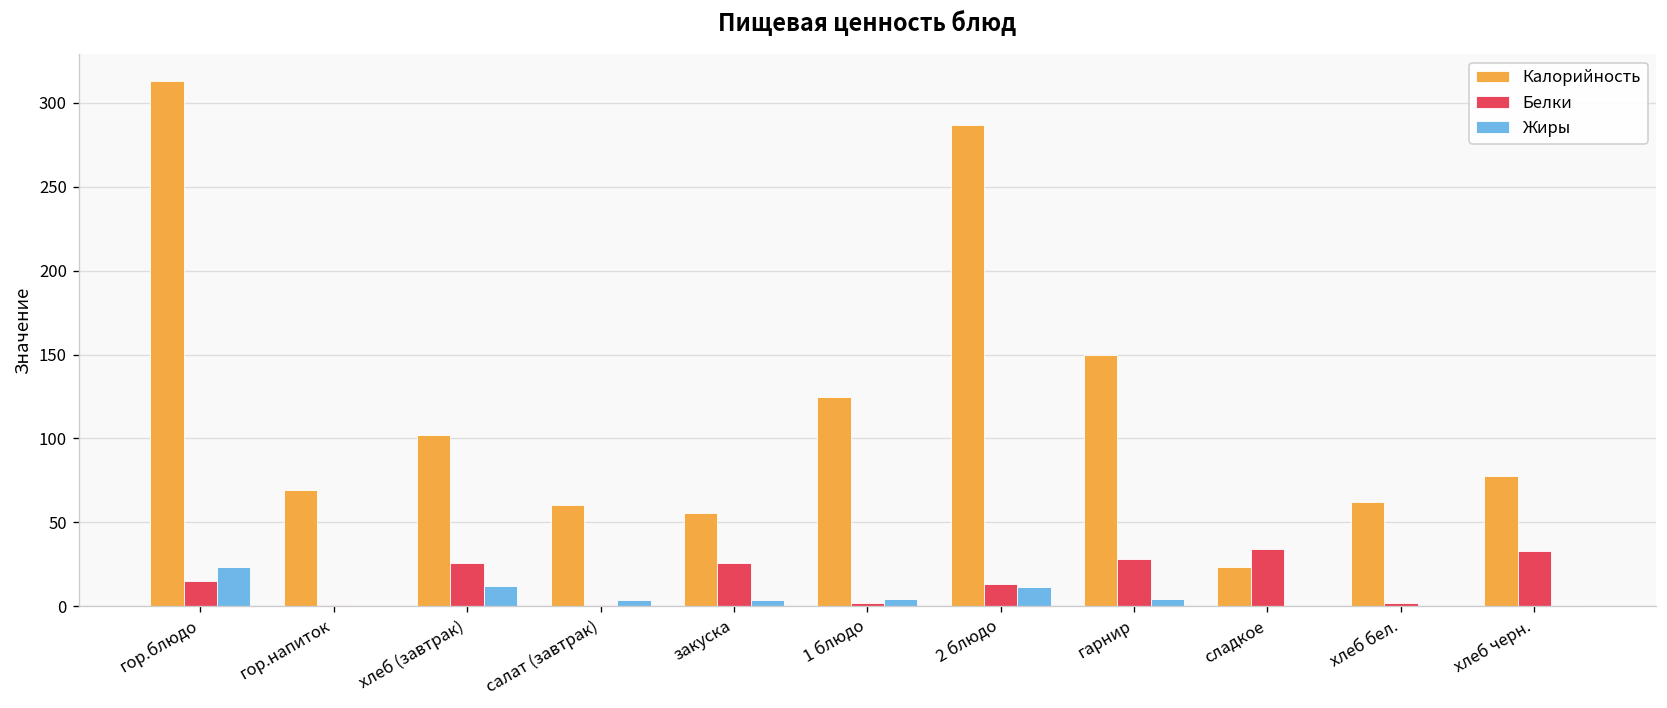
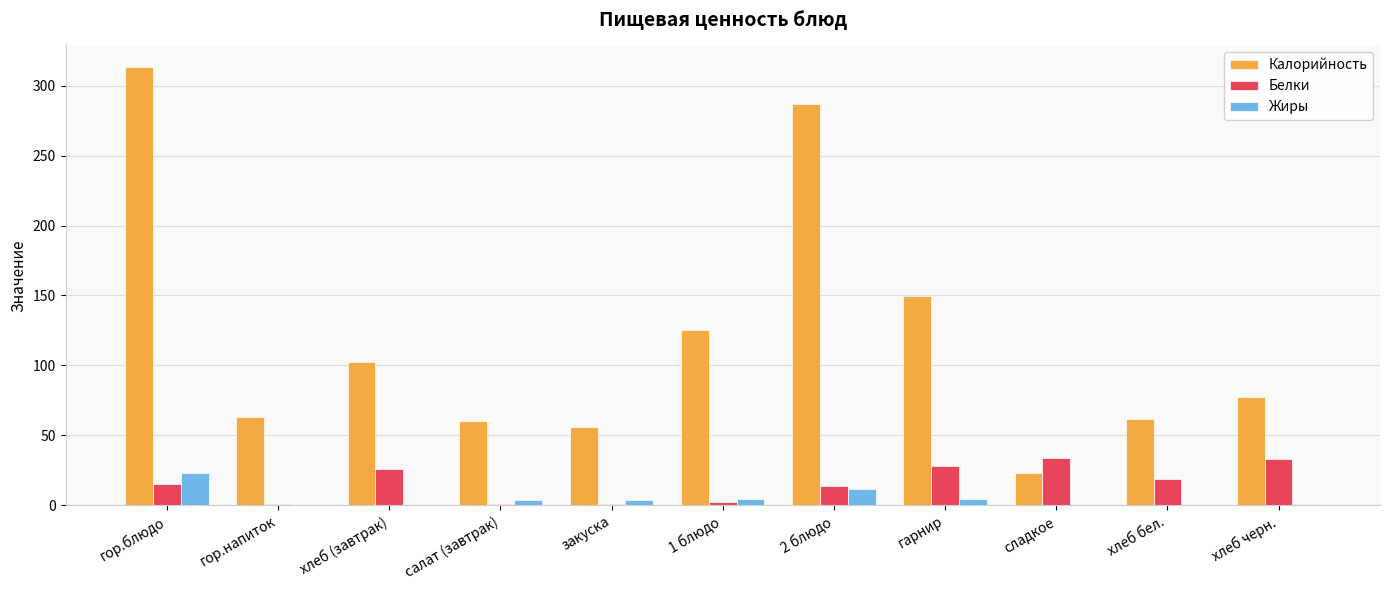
Калорийность, гор.напиток: 69 -> 63
Жиры, хлеб (завтрак): 12 -> 0
Белки, закуска: 25 -> 1
Белки, хлеб бел.: 2 -> 19
